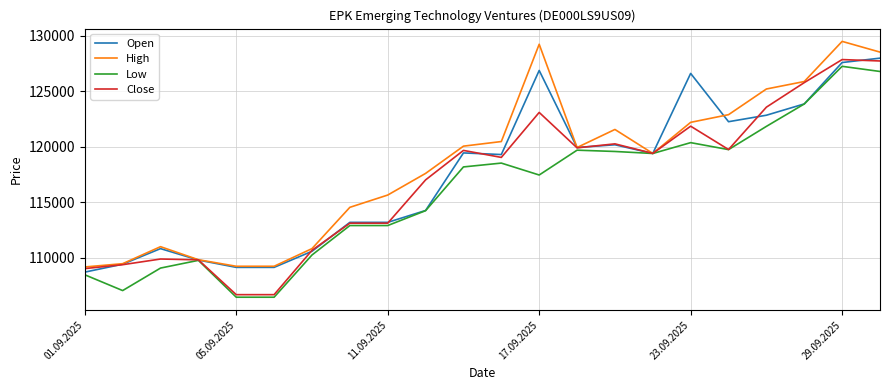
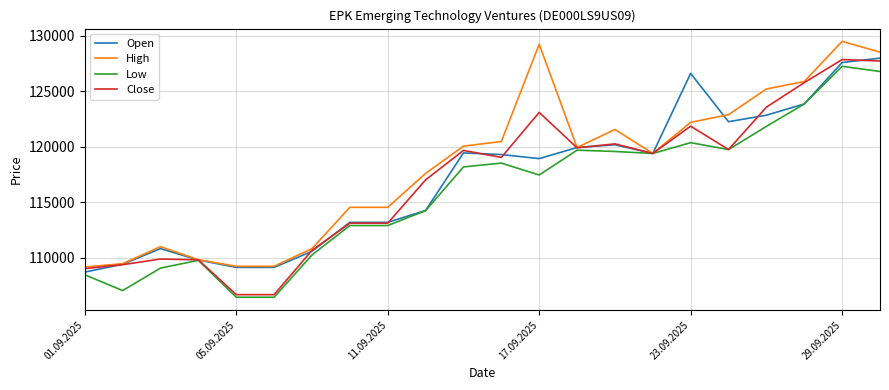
High, 11.09.2025: 115600 -> 114500
Open, 17.09.2025: 126900 -> 118900
